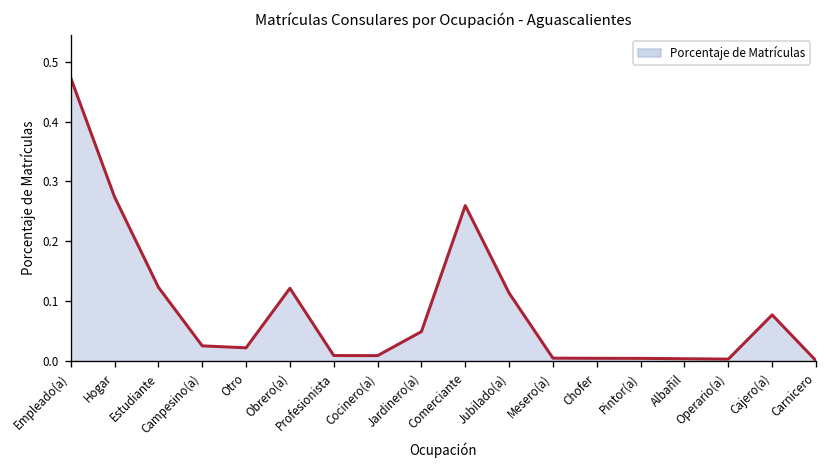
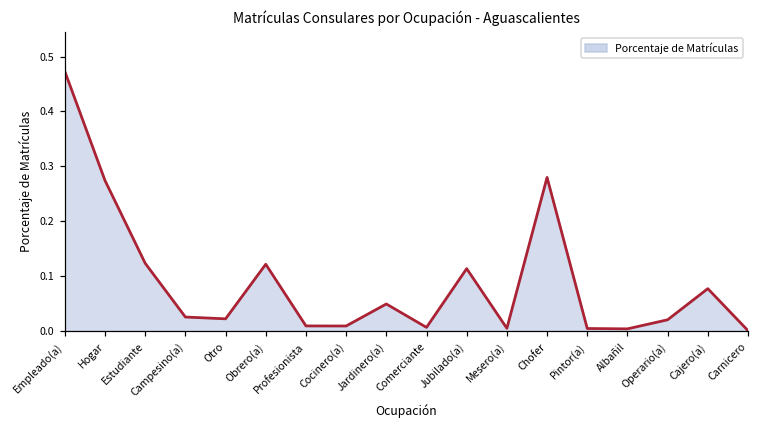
Comerciante: 0.26 -> 0.01
Chofer: 0.00 -> 0.28
Operario(a): 0.00 -> 0.02
